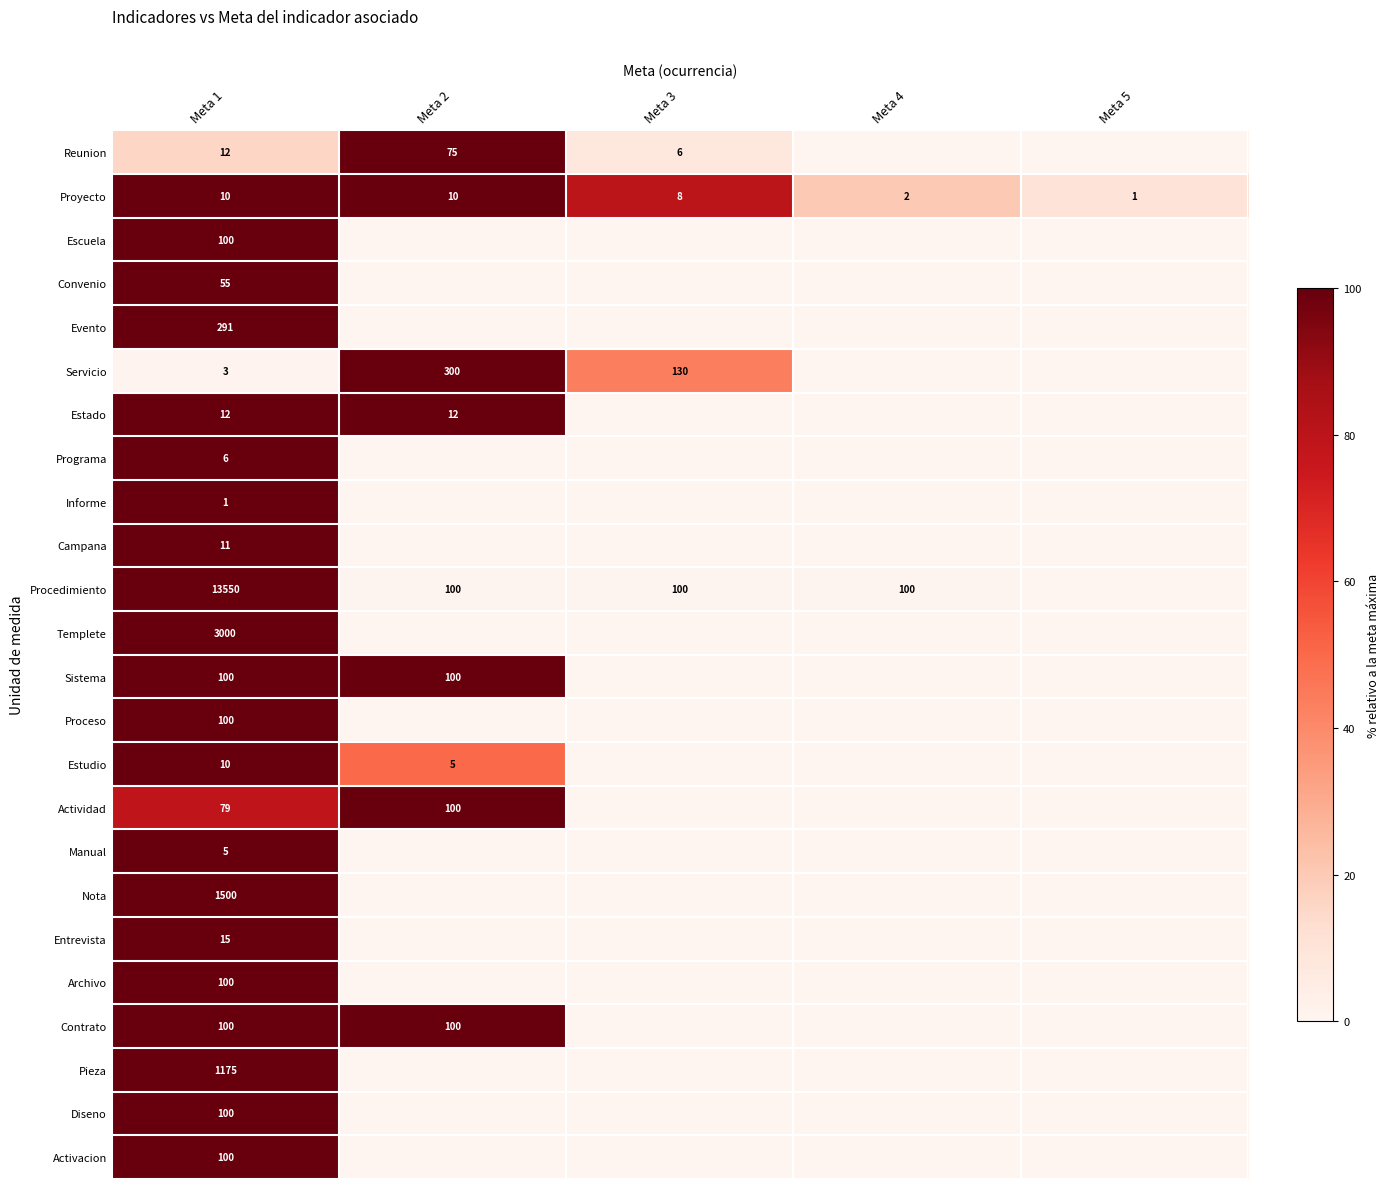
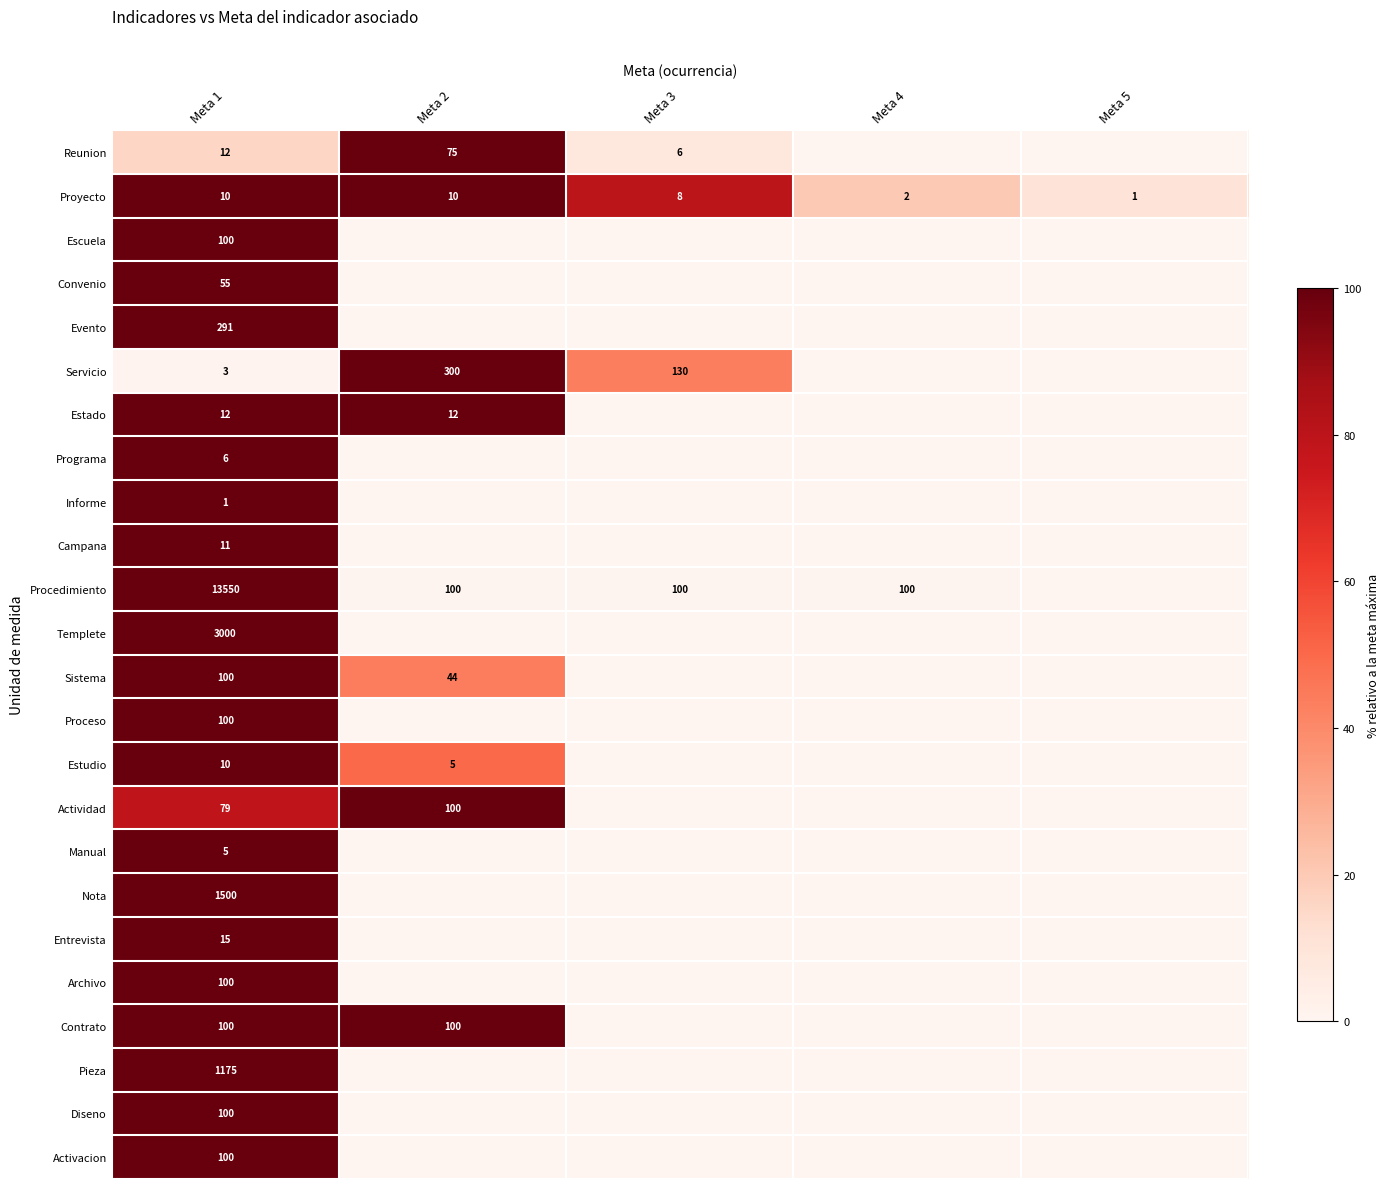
Sistema, Meta 2: 100 -> 44
